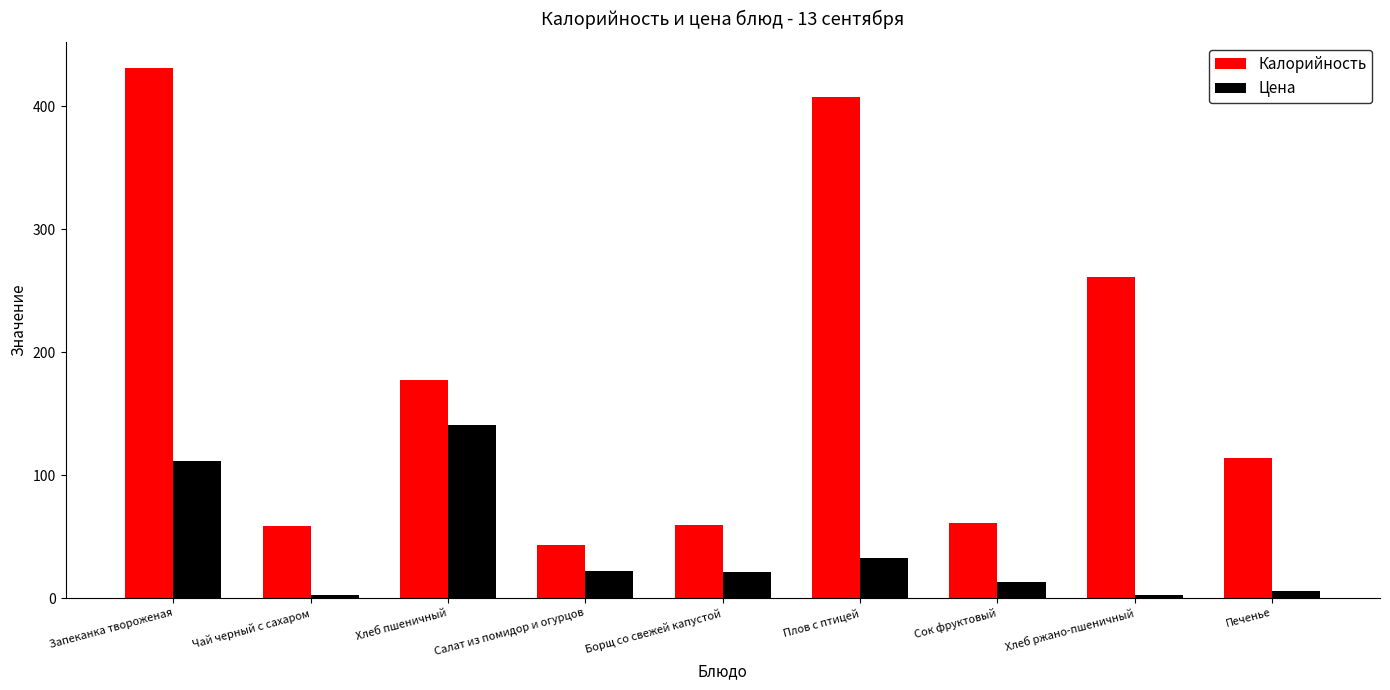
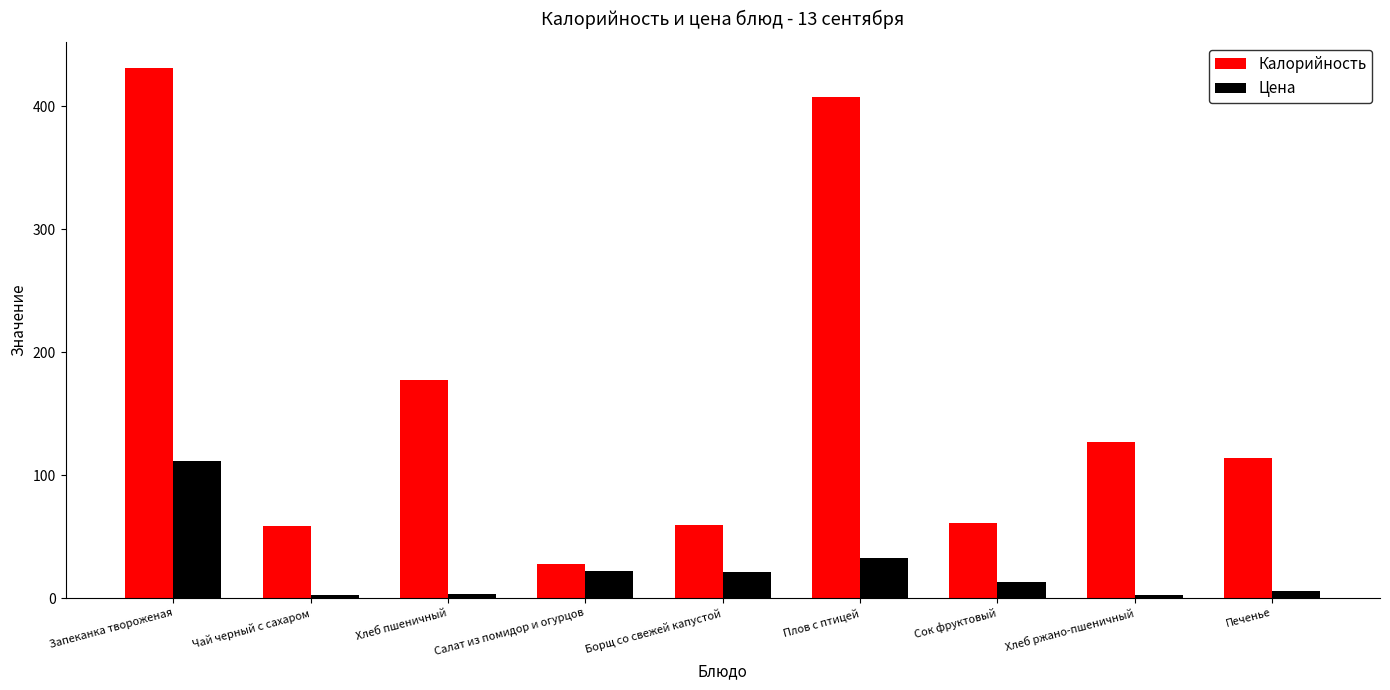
Цена, Хлеб пшеничный: 141 -> 4
Калорийность, Салат из помидор и огурцов: 43 -> 28
Калорийность, Хлеб ржано-пшеничный: 261 -> 127
